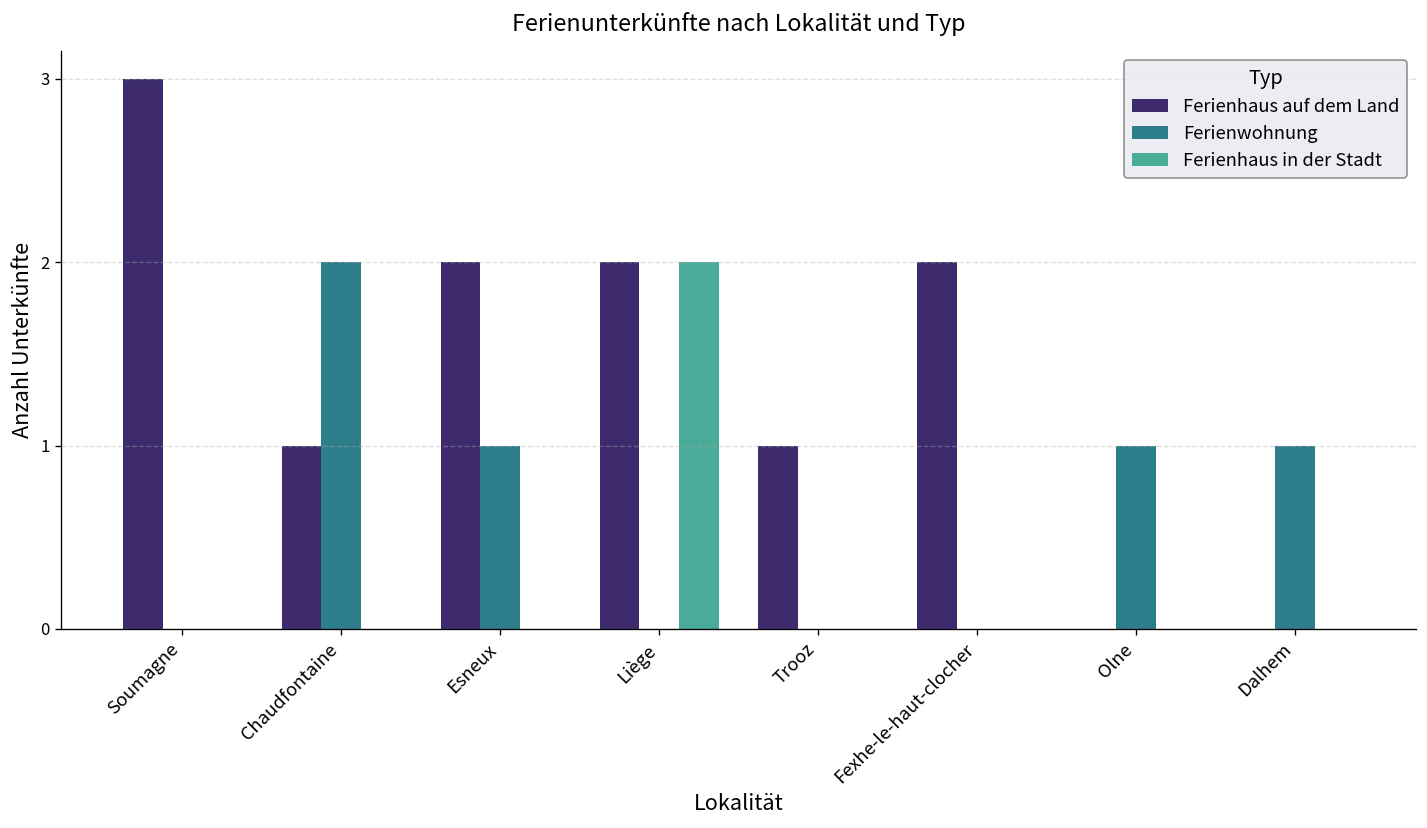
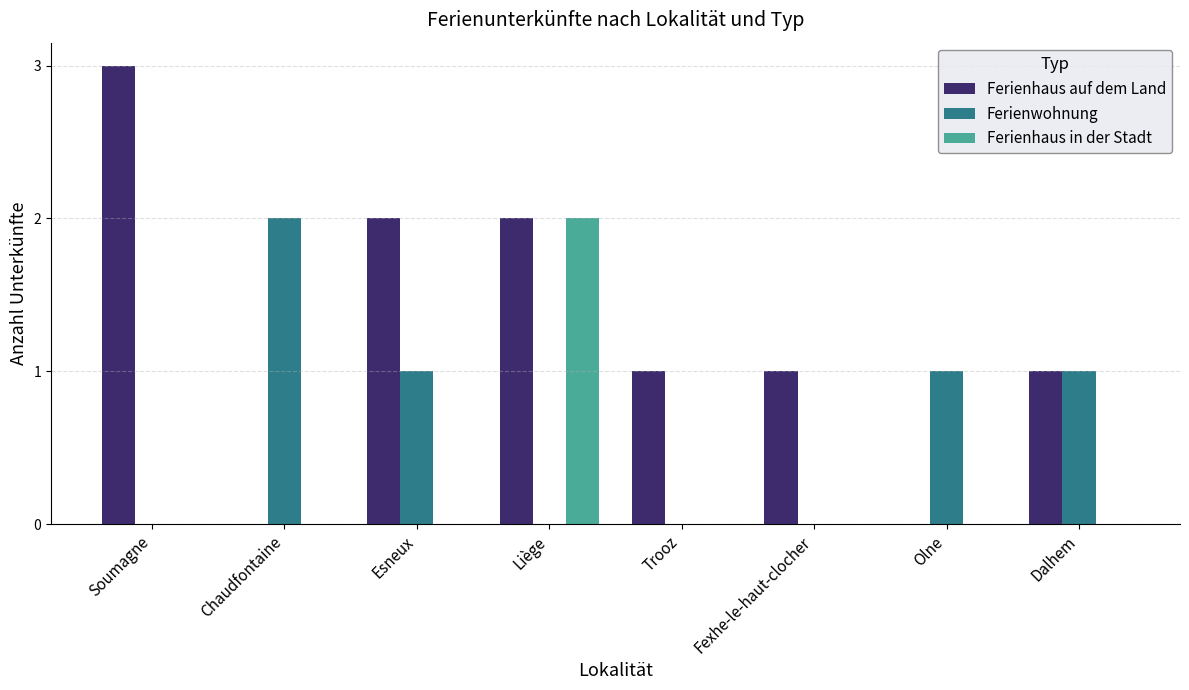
Ferienhaus auf dem Land, Chaudfontaine: 1 -> 0
Ferienhaus auf dem Land, Fexhe-le-haut-clocher: 2 -> 1
Ferienhaus auf dem Land, Dalhem: 0 -> 1
